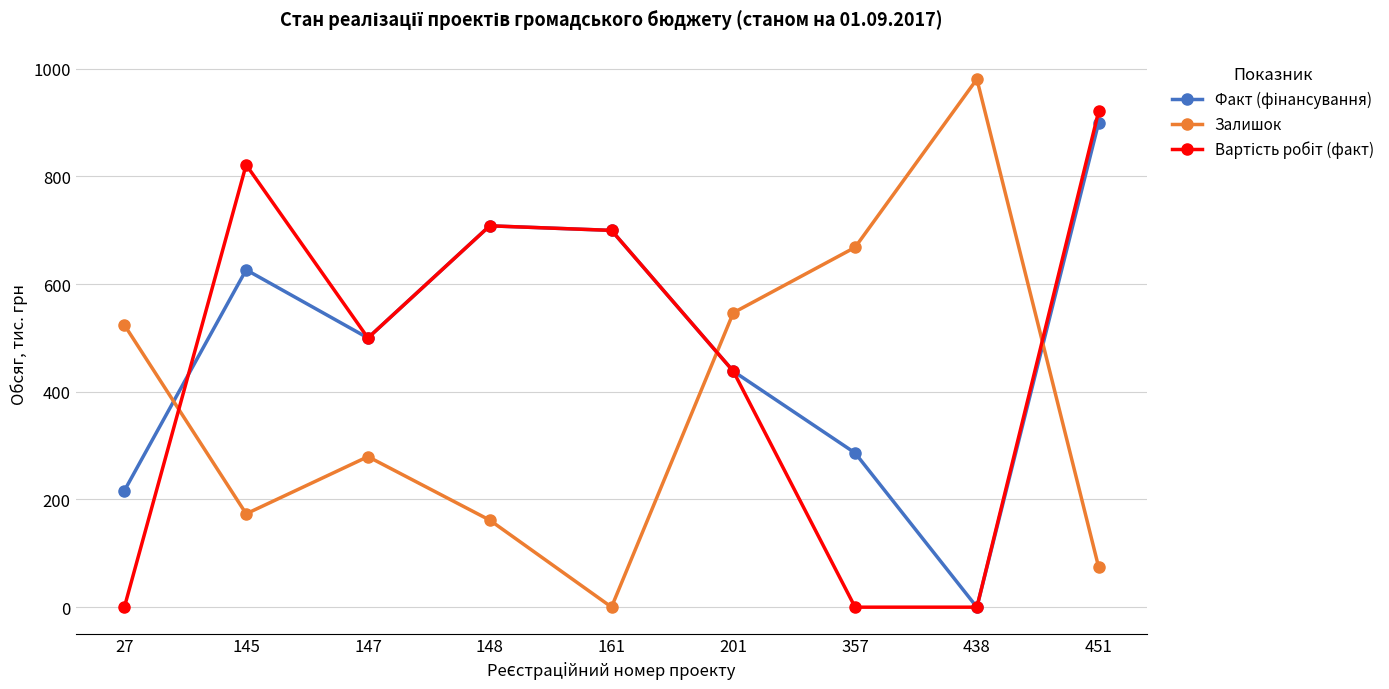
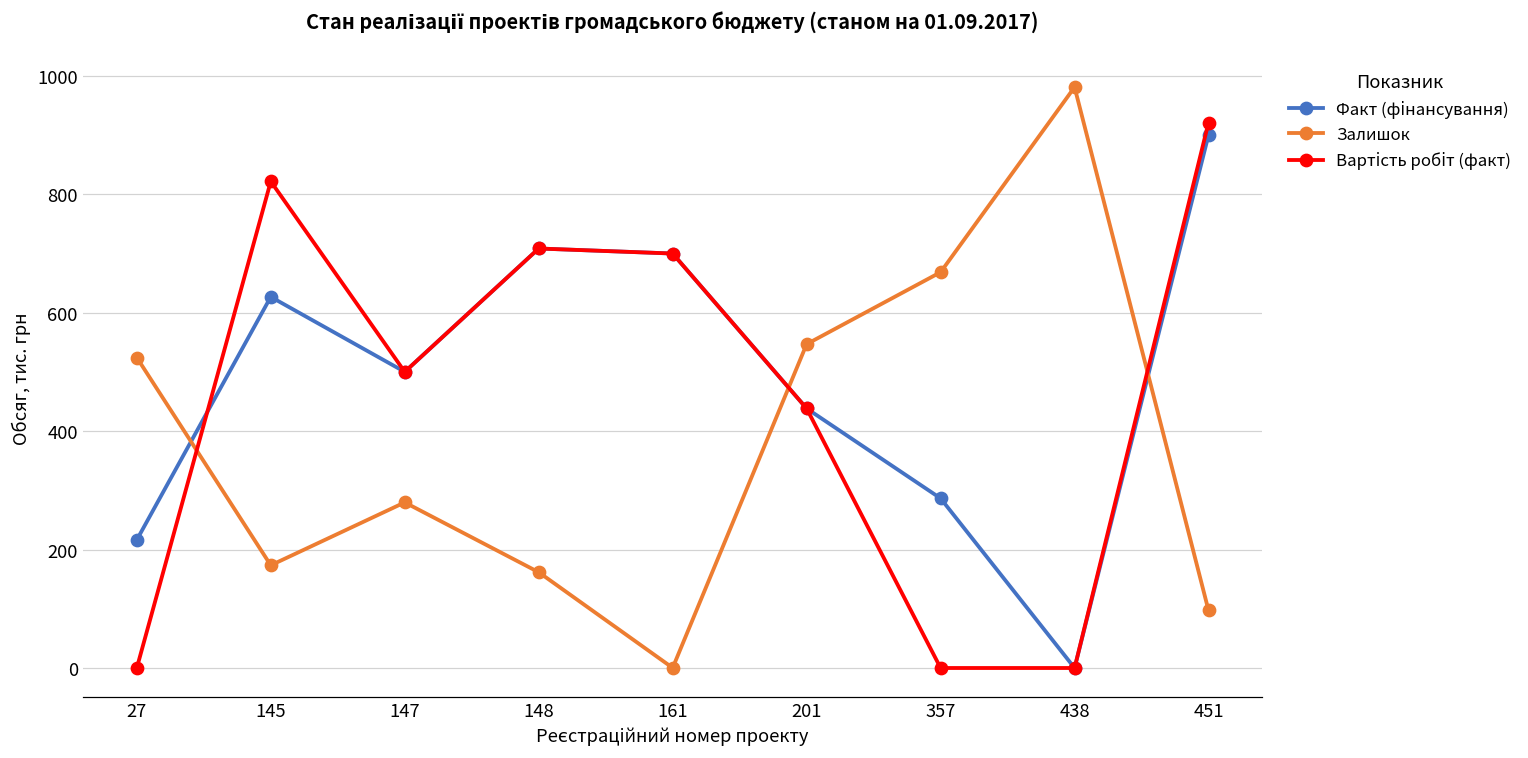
Залишок, 451: 70 -> 100
